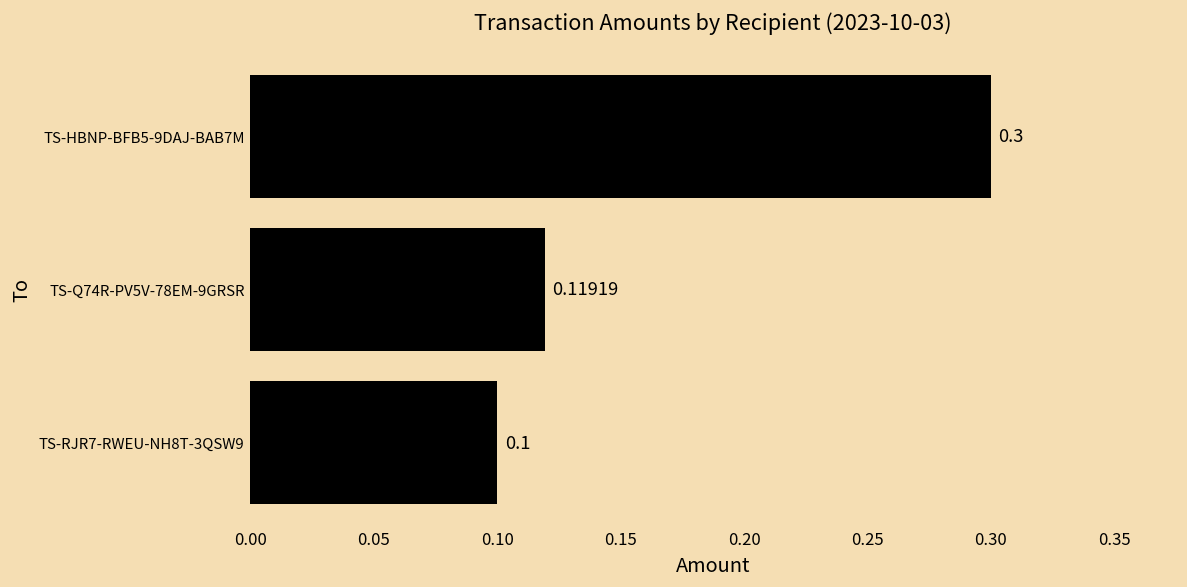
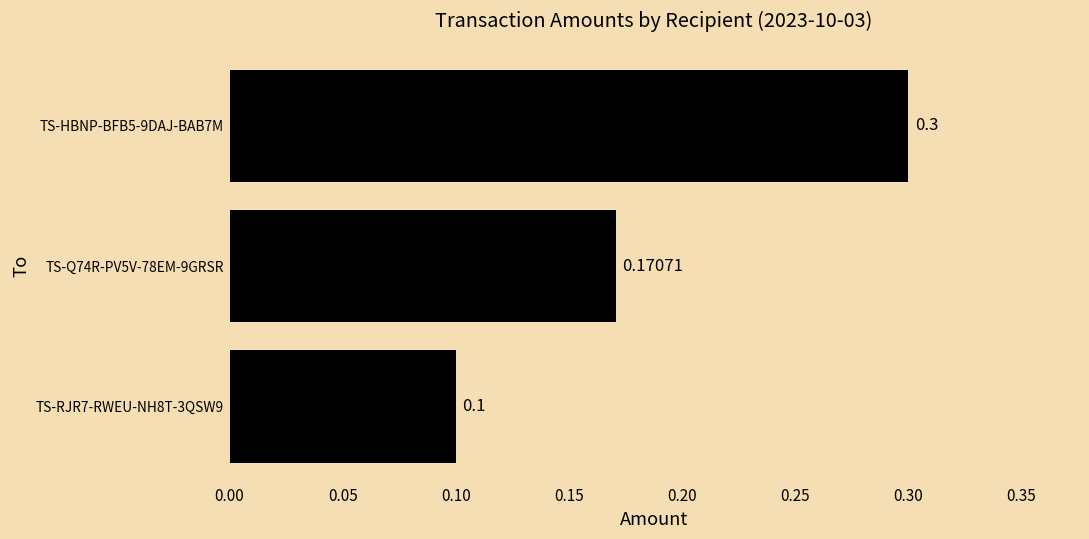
TS-Q74R-PV5V-78EM-9GRSR: 0.11919 -> 0.17071
